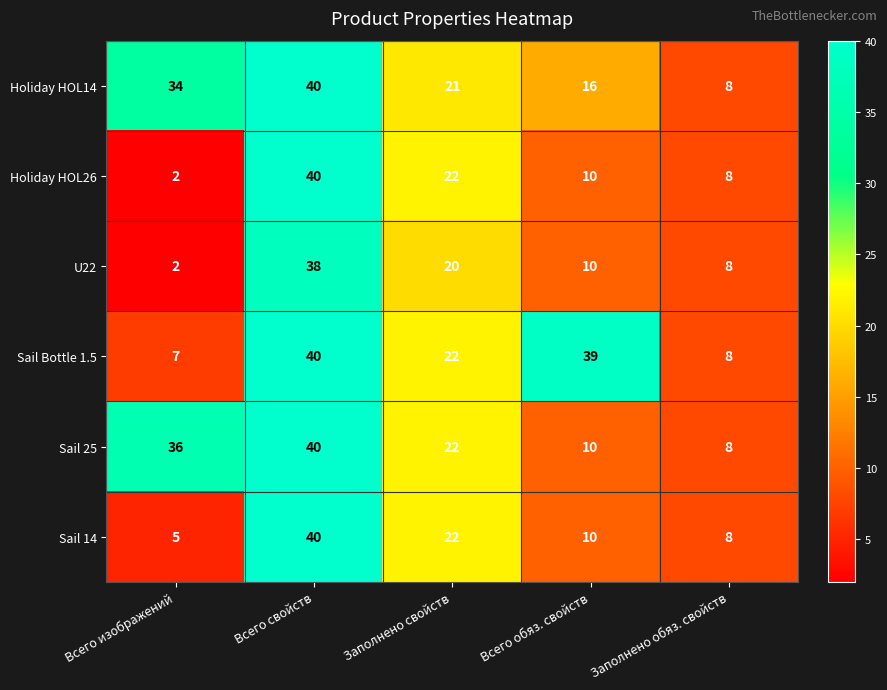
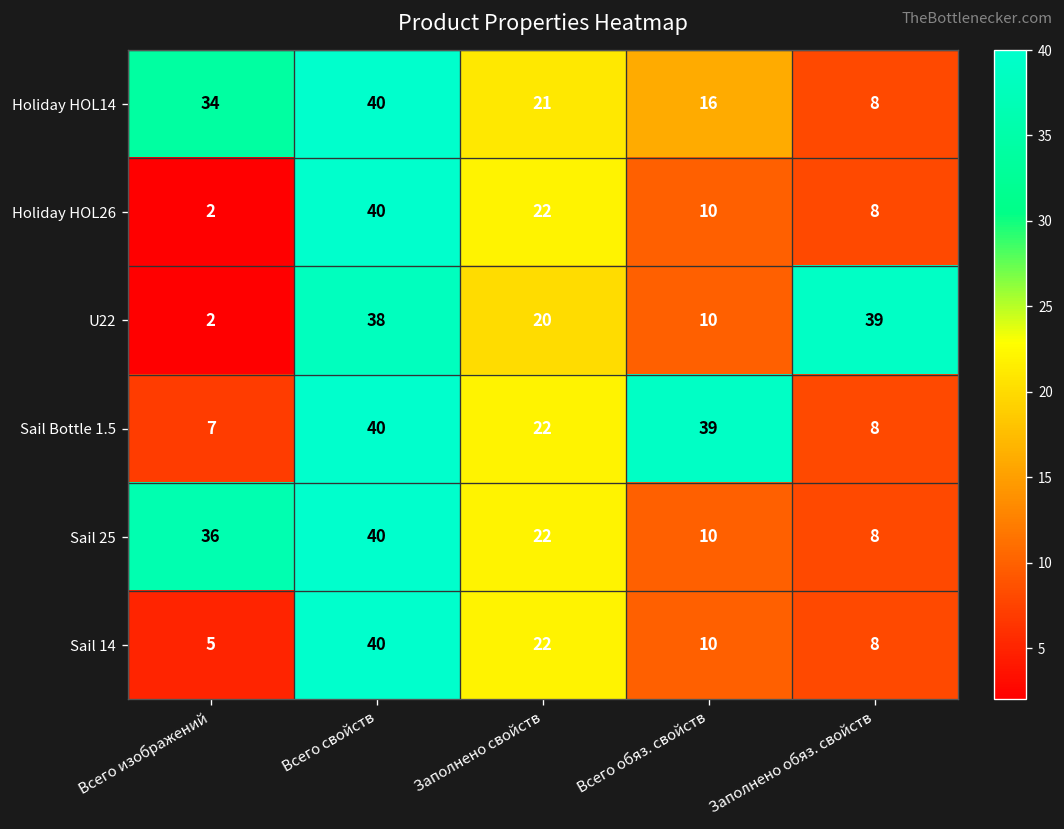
U22, Заполнено обяз. свойств: 8 -> 39
